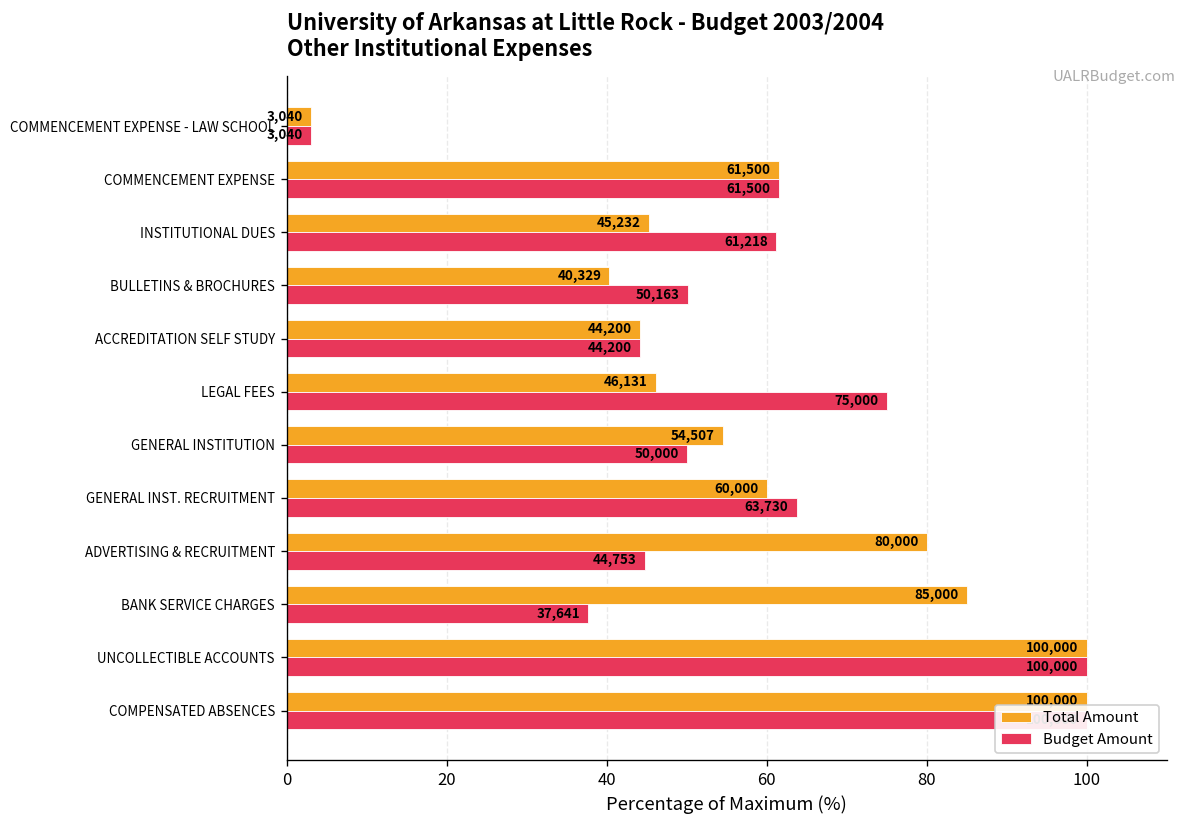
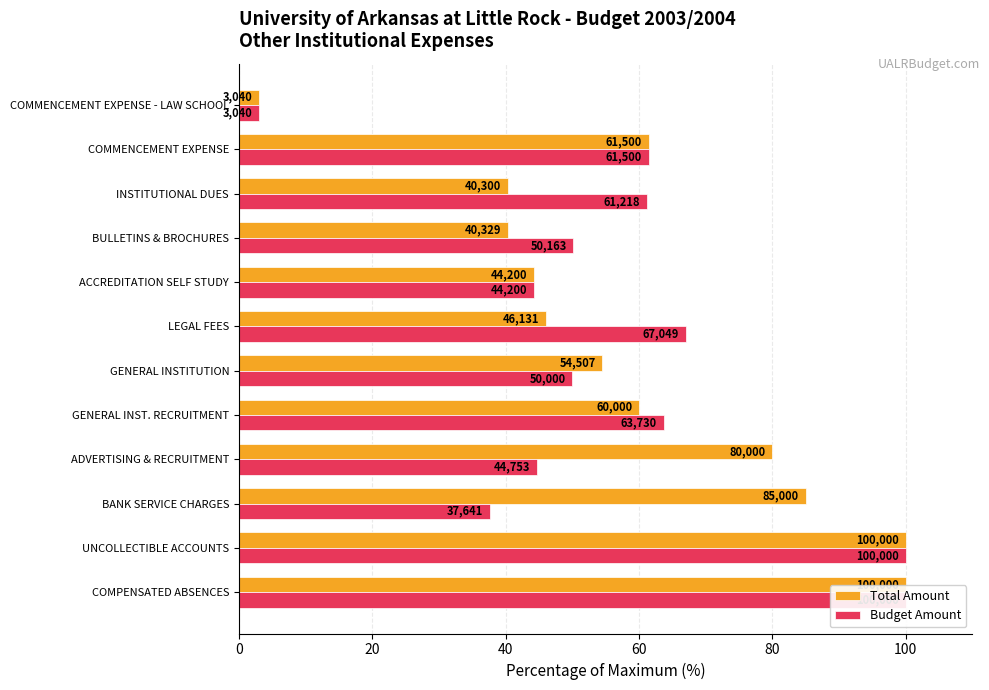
Total Amount, INSTITUTIONAL DUES: 45,232 -> 40,300
Budget Amount, LEGAL FEES: 75,000 -> 67,049
